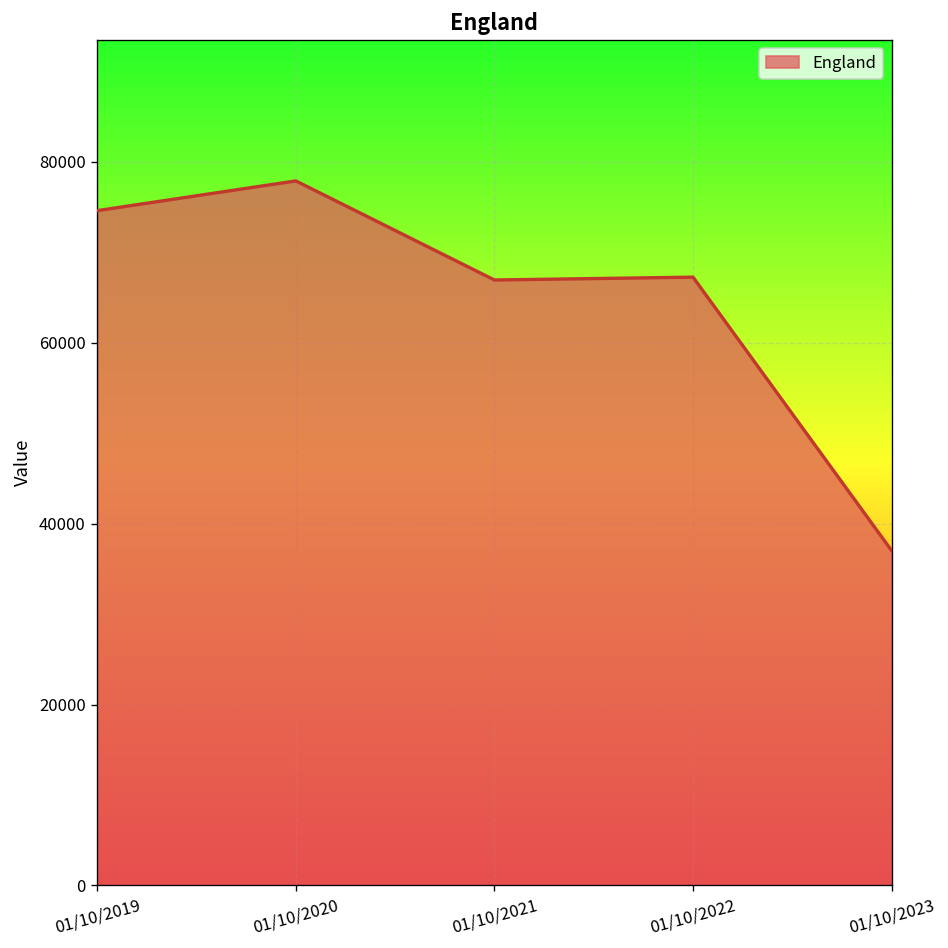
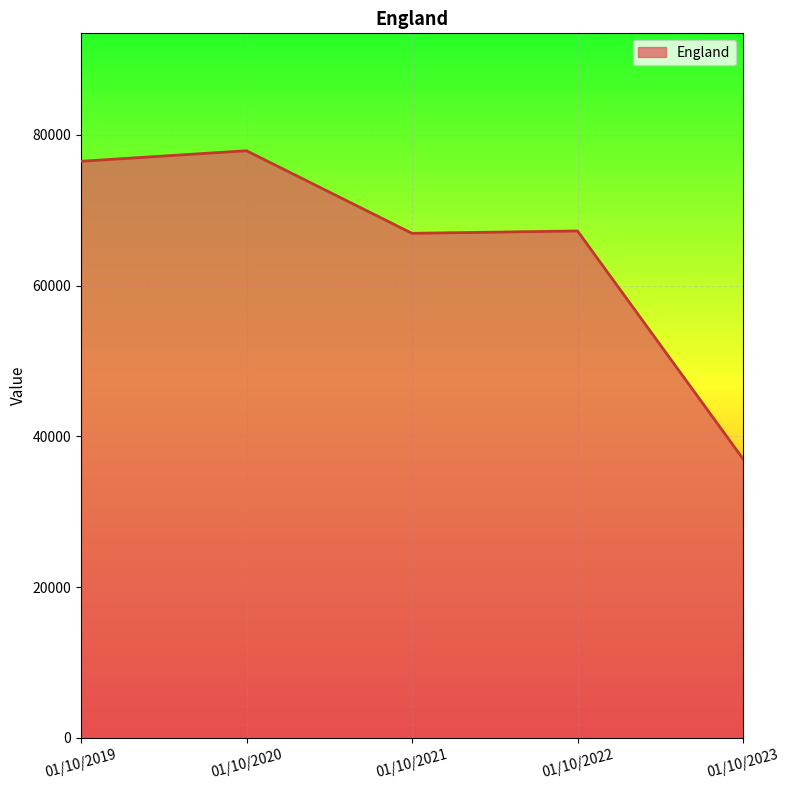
01/10/2019: 75000 -> 77000
